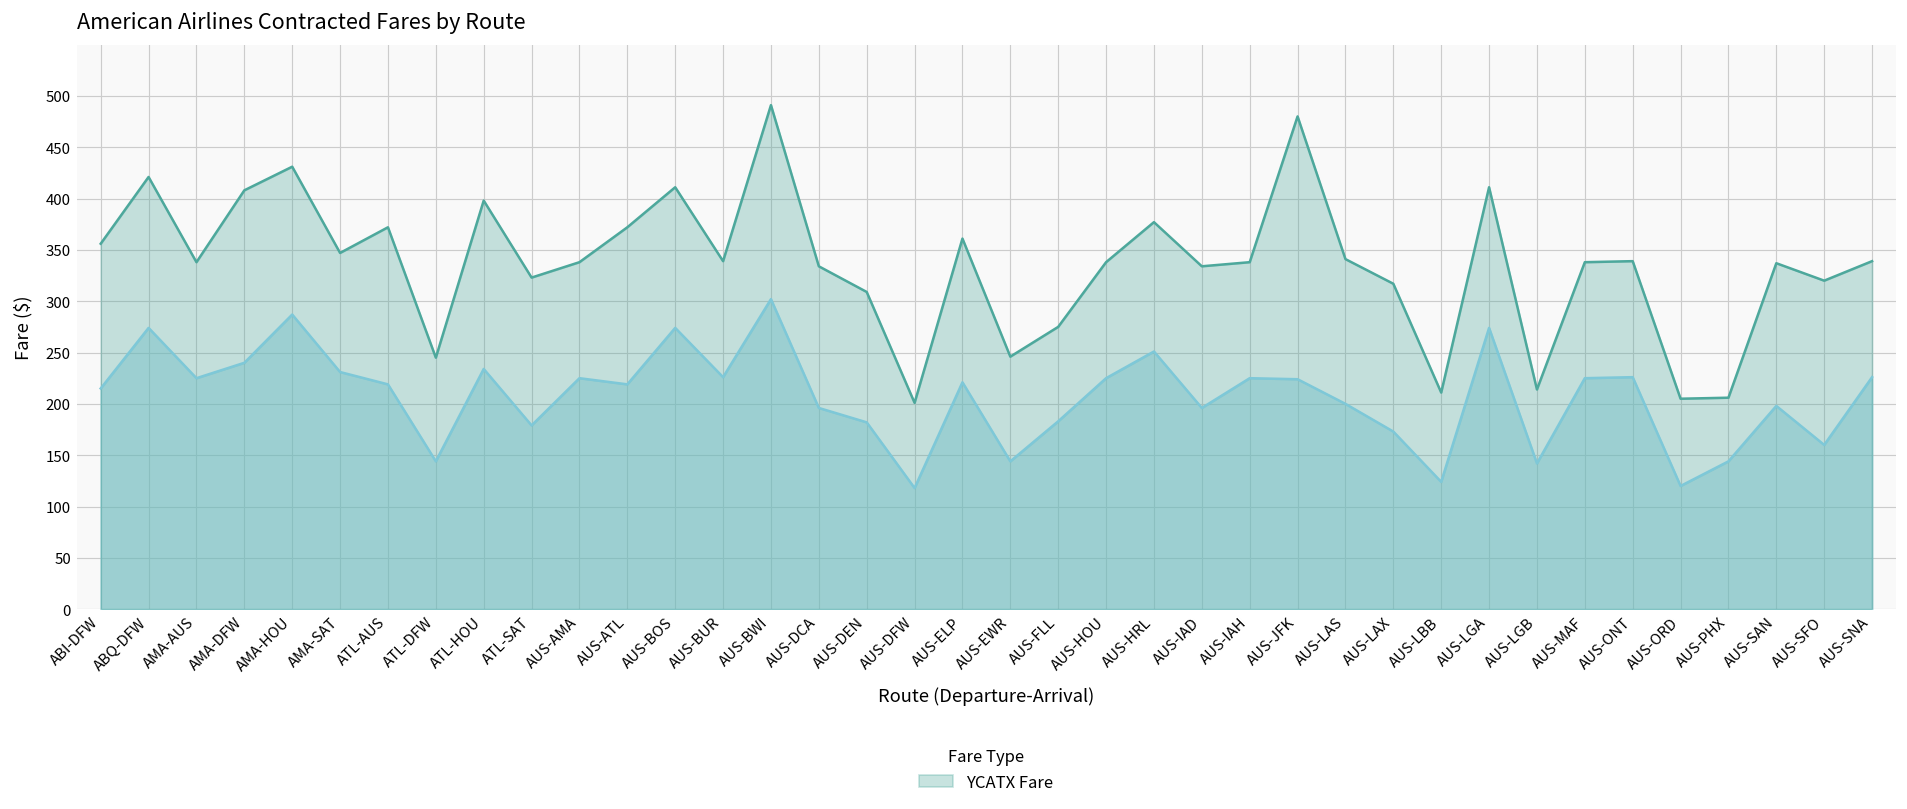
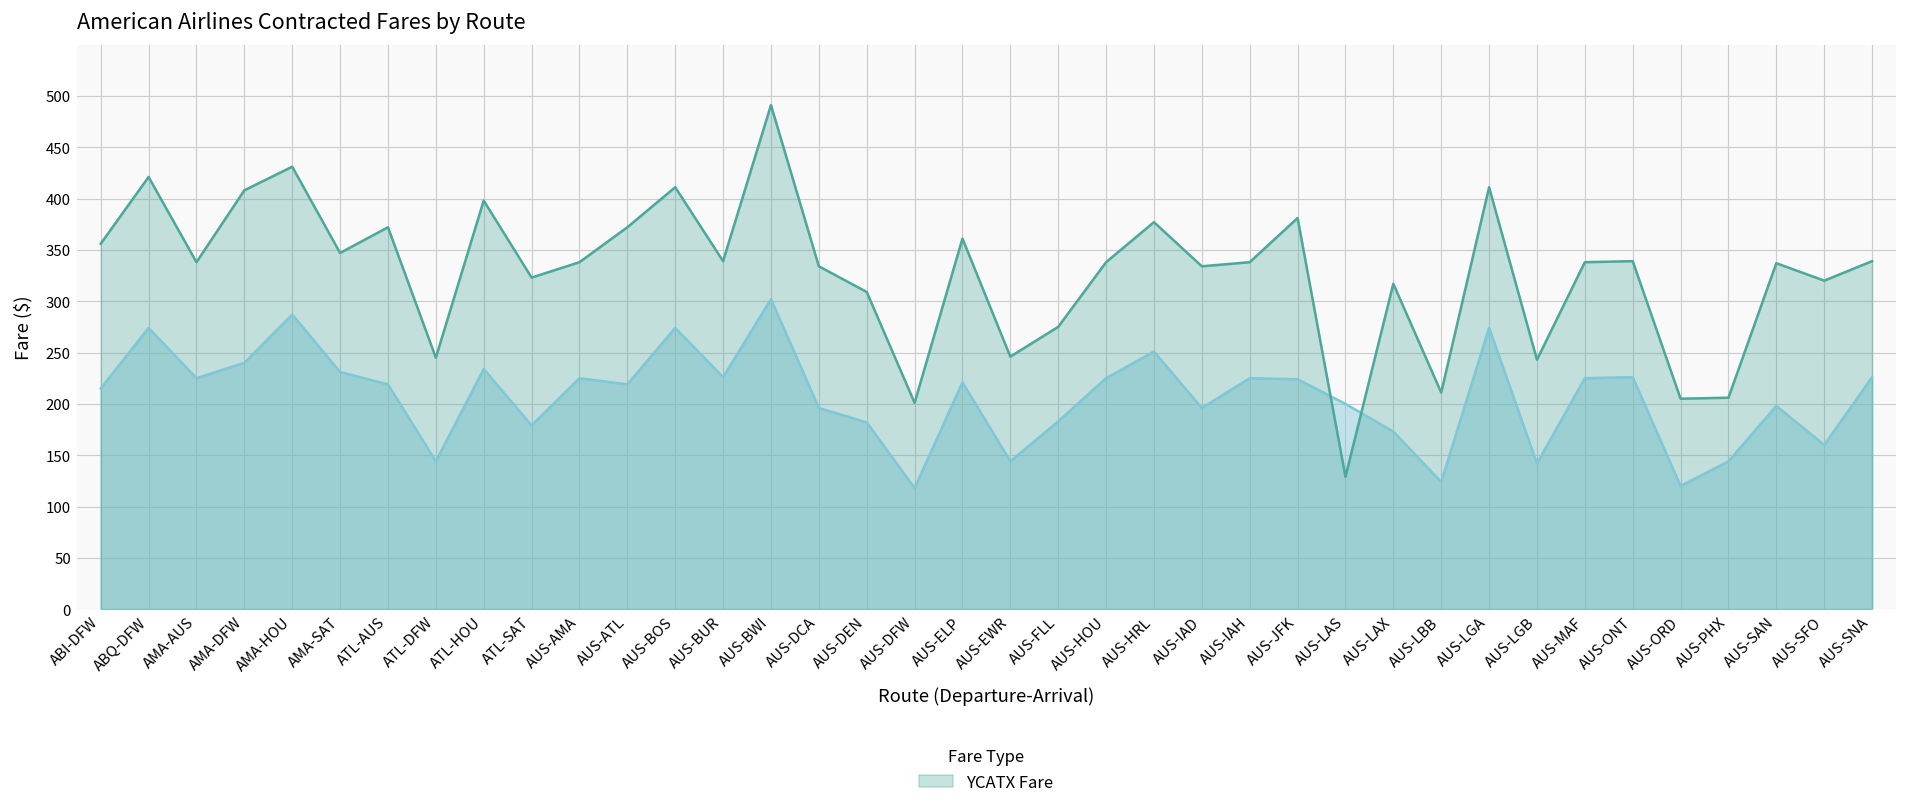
YCATX Fare, AUS-JFK: 480 -> 380
YCATX Fare, AUS-LAS: 340 -> 130
YCATX Fare, AUS-LGB: 210 -> 240
